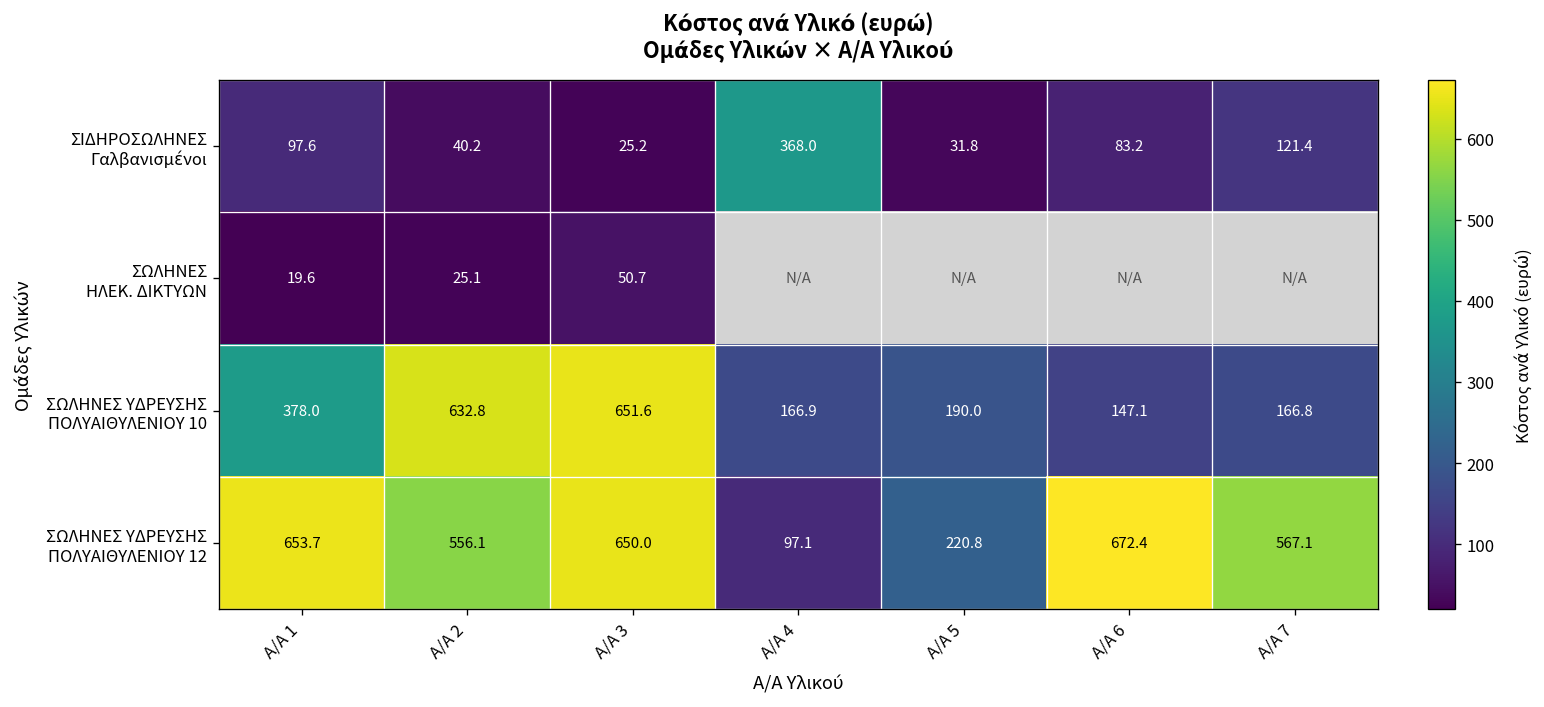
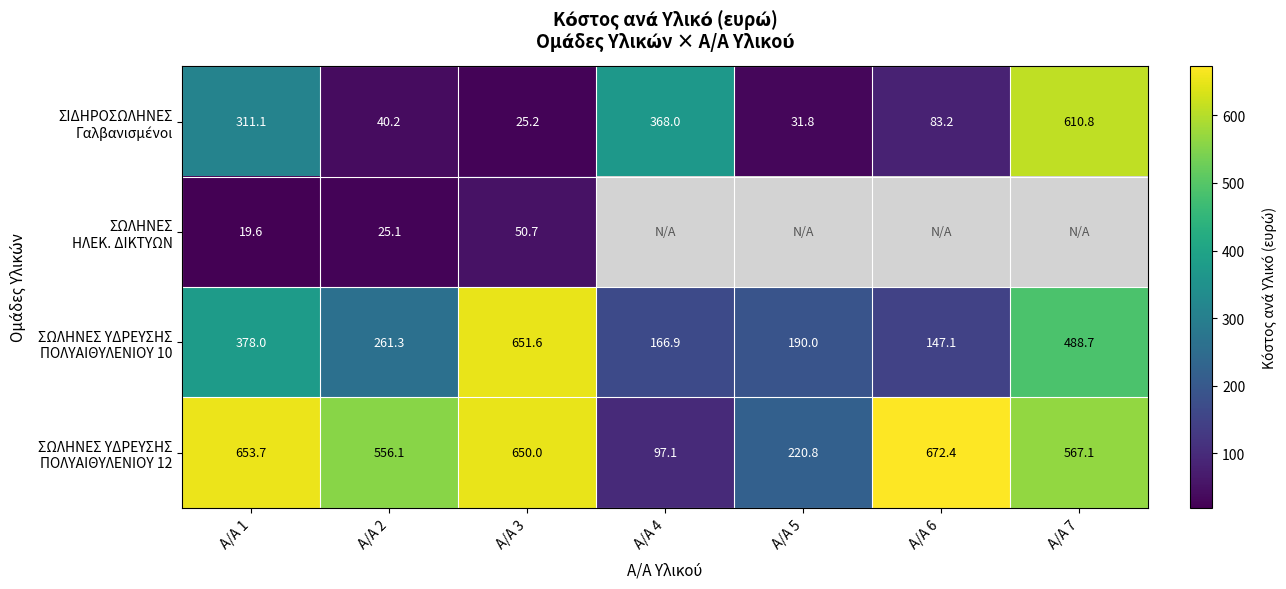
ΣΙΔΗΡΟΣΩΛΗΝΕΣ Γαλβανισμένοι, Α/Α 1: 97.6 -> 311.1
ΣΙΔΗΡΟΣΩΛΗΝΕΣ Γαλβανισμένοι, Α/Α 7: 121.4 -> 610.8
ΣΩΛΗΝΕΣ ΥΔΡΕΥΣΗΣ ΠΟΛΥΑΙΘΥΛΕΝΙΟΥ 10, Α/Α 2: 632.8 -> 261.3
ΣΩΛΗΝΕΣ ΥΔΡΕΥΣΗΣ ΠΟΛΥΑΙΘΥΛΕΝΙΟΥ 10, Α/Α 7: 166.8 -> 488.7
